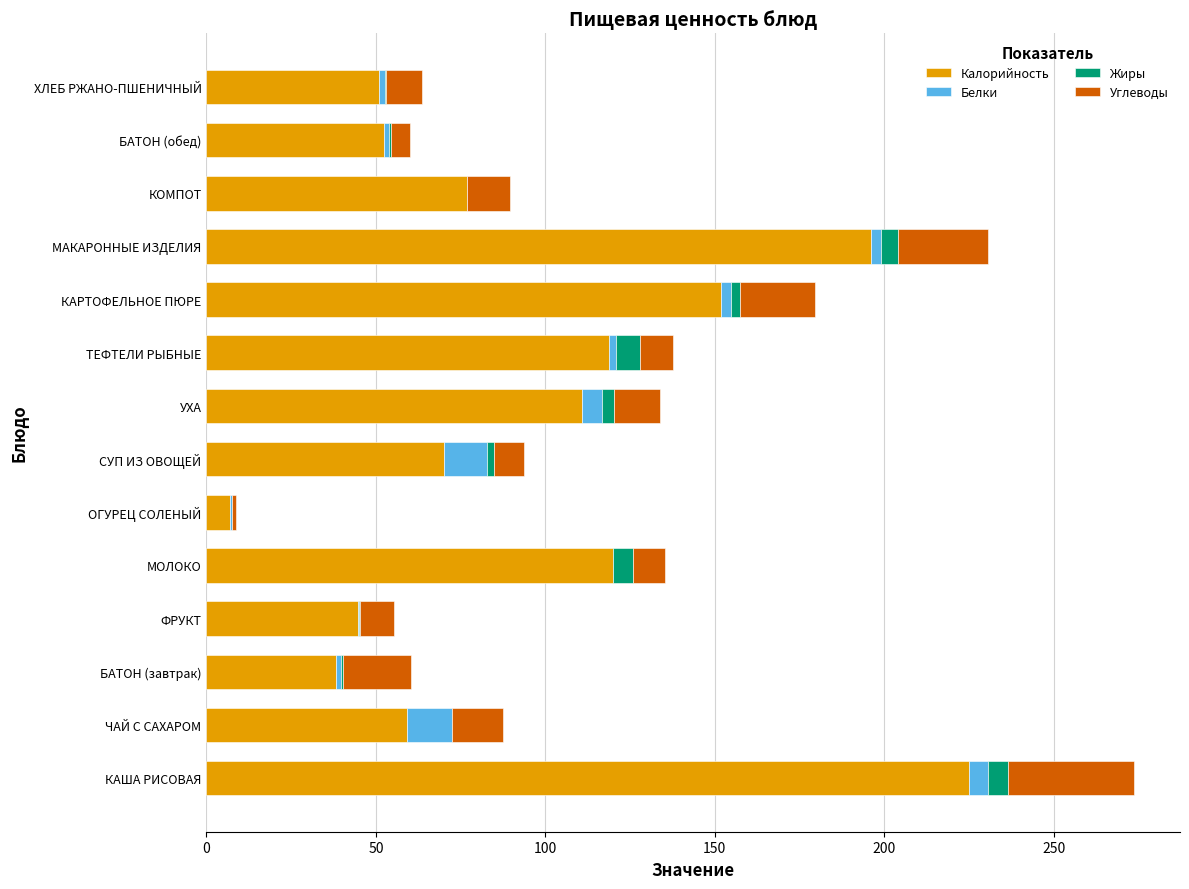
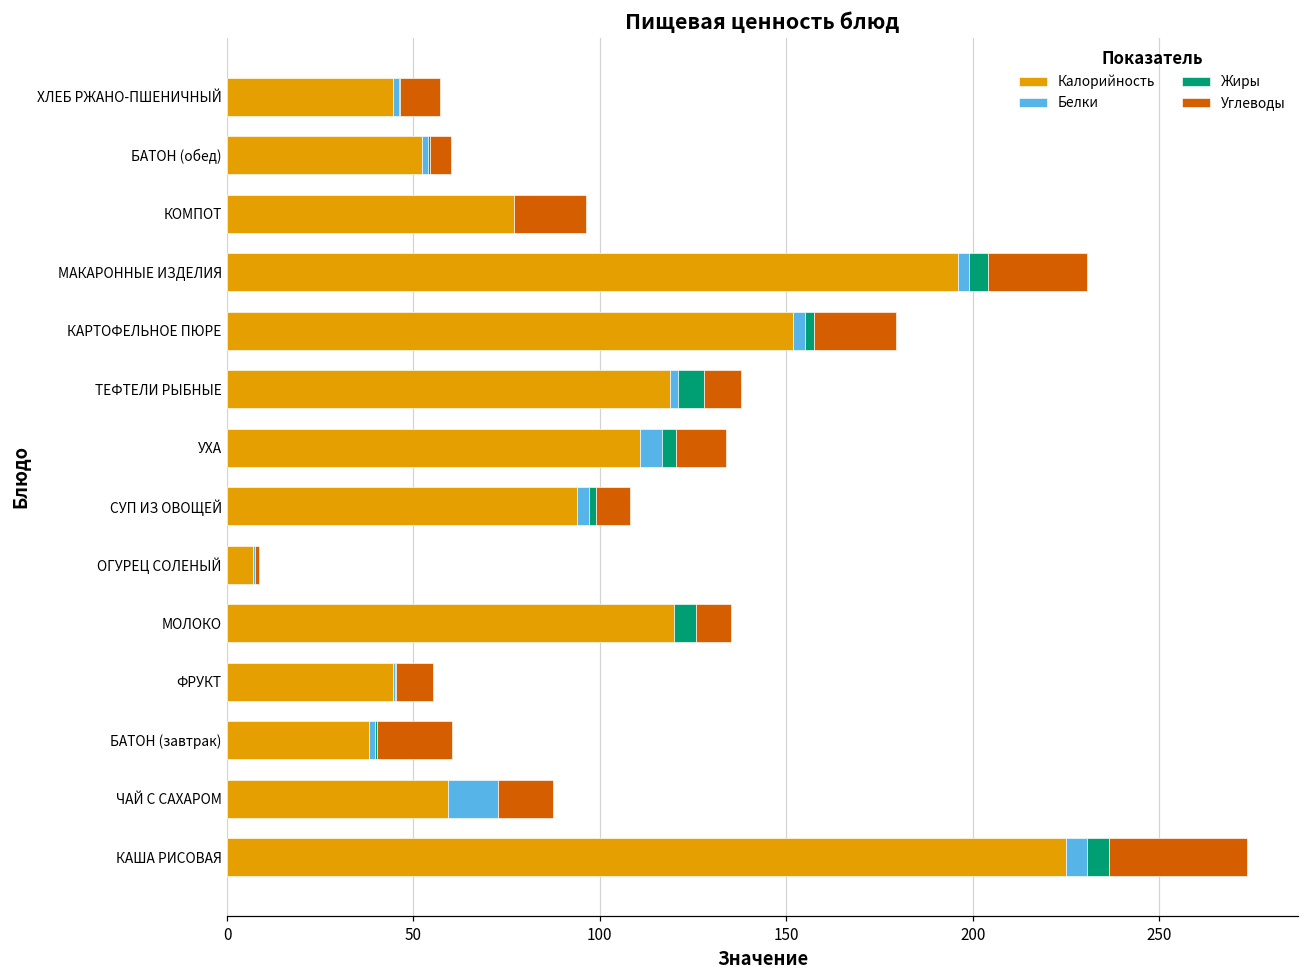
Калорийность, ХЛЕБ РЖАНО-ПШЕНИЧНЫЙ: 51 -> 45
Углеводы, КОМПОТ: 13 -> 19
Калорийность, СУП ИЗ ОВОЩЕЙ: 70 -> 94
Белки, СУП ИЗ ОВОЩЕЙ: 13 -> 3
